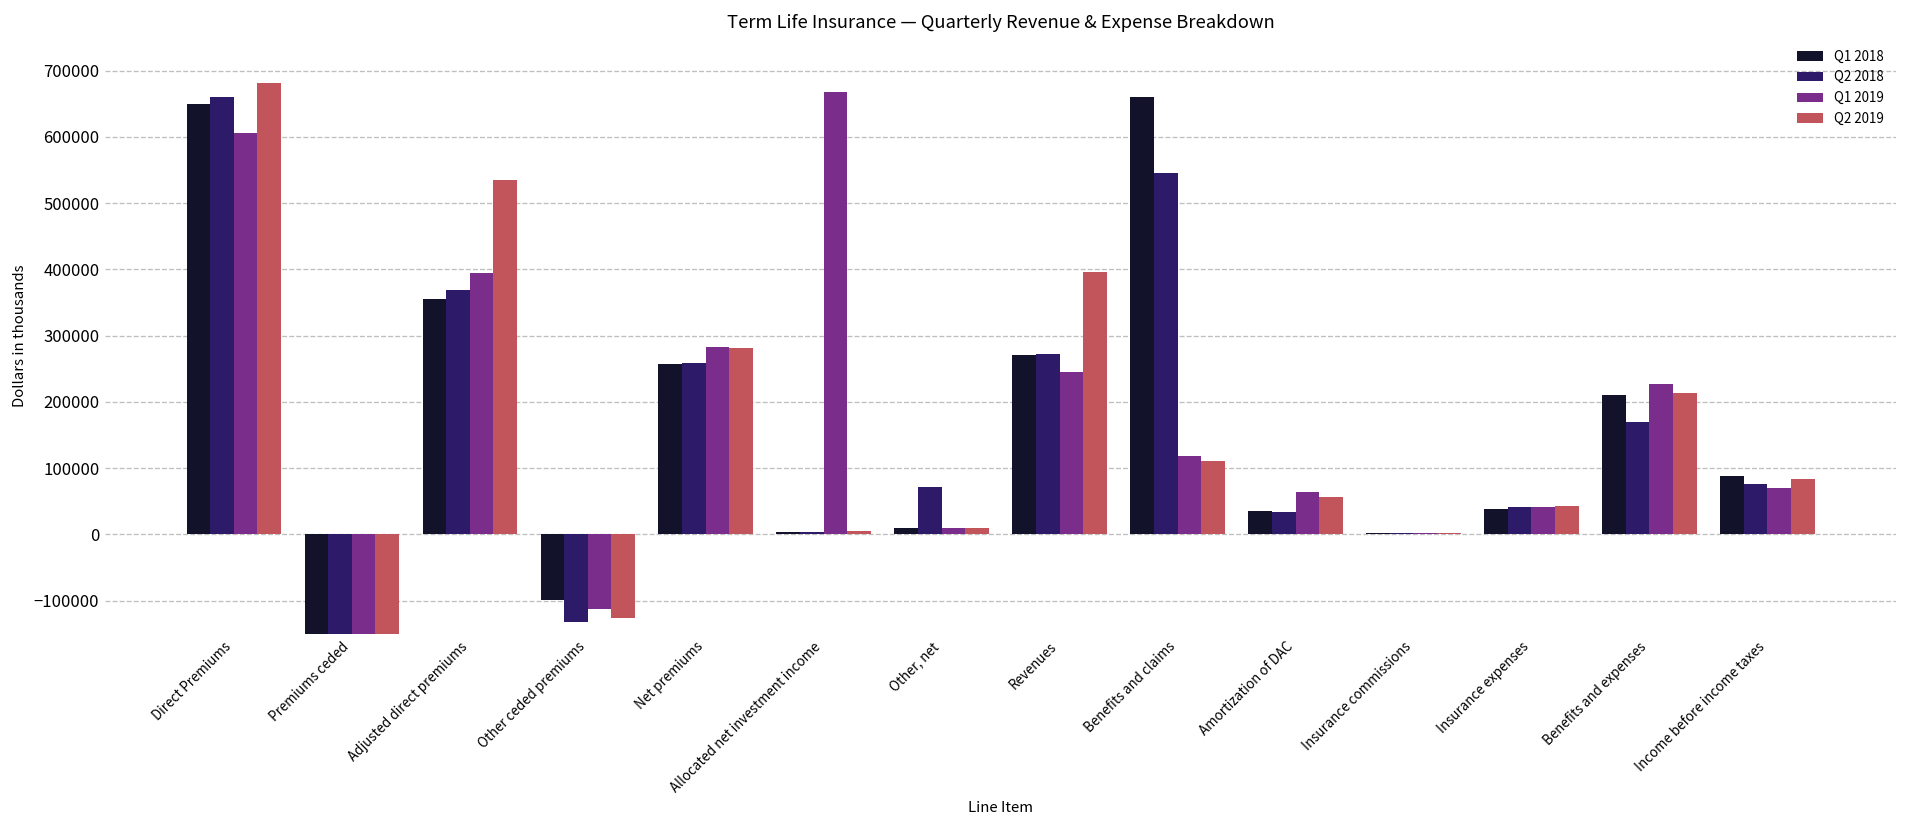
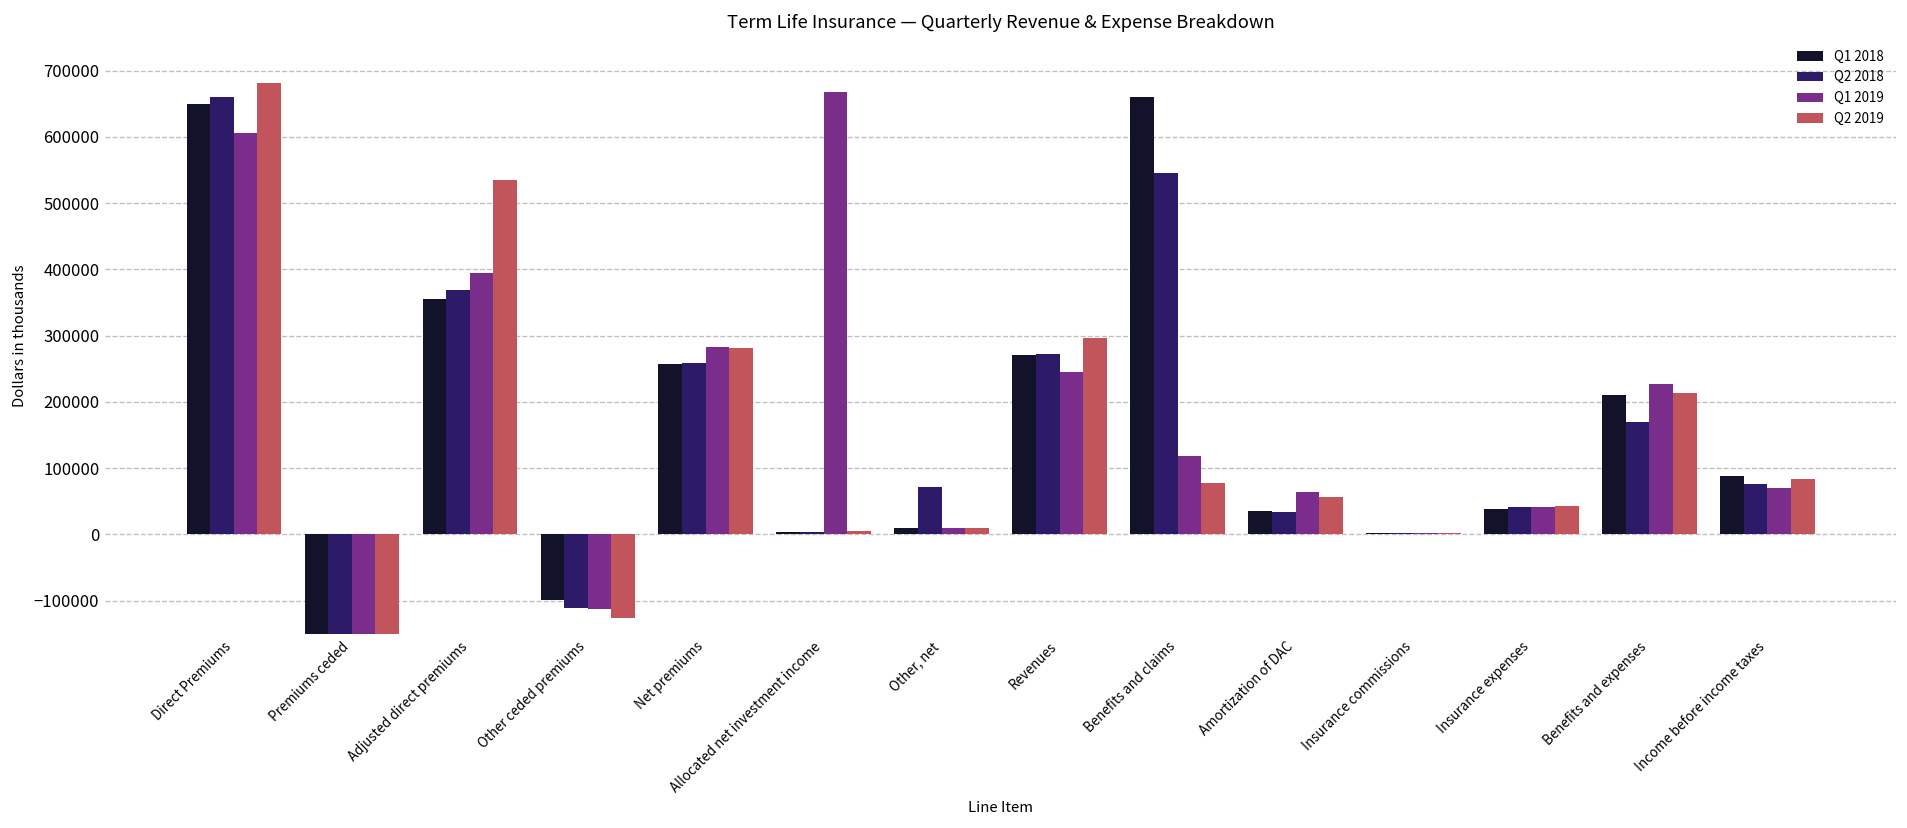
Q2 2018, Other ceded premiums: -130000 -> -110000
Q2 2019, Revenues: 400000 -> 300000
Q2 2019, Benefits and claims: 110000 -> 80000
